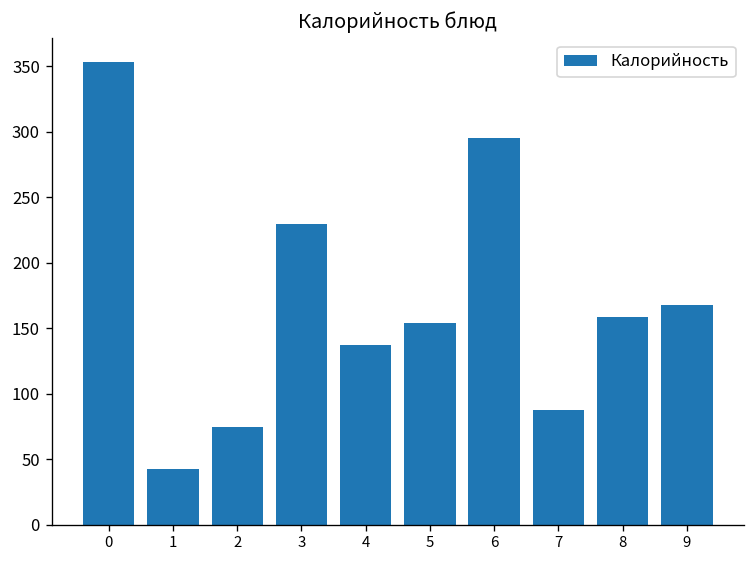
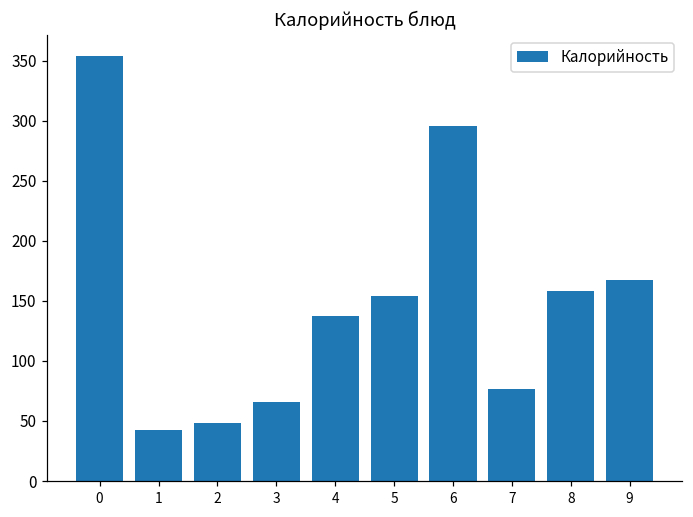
2: 75 -> 48
3: 229 -> 66
7: 88 -> 77
